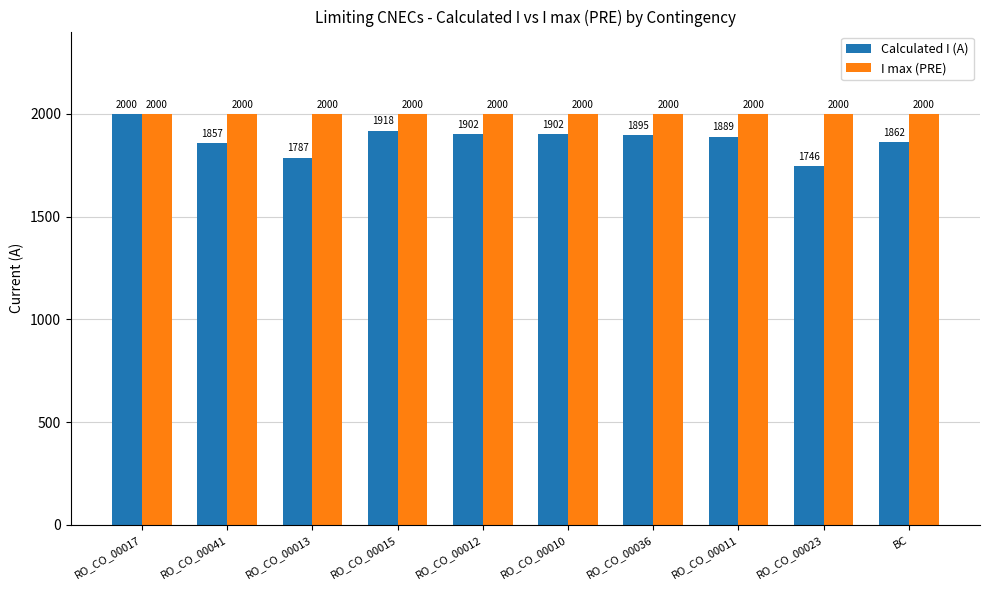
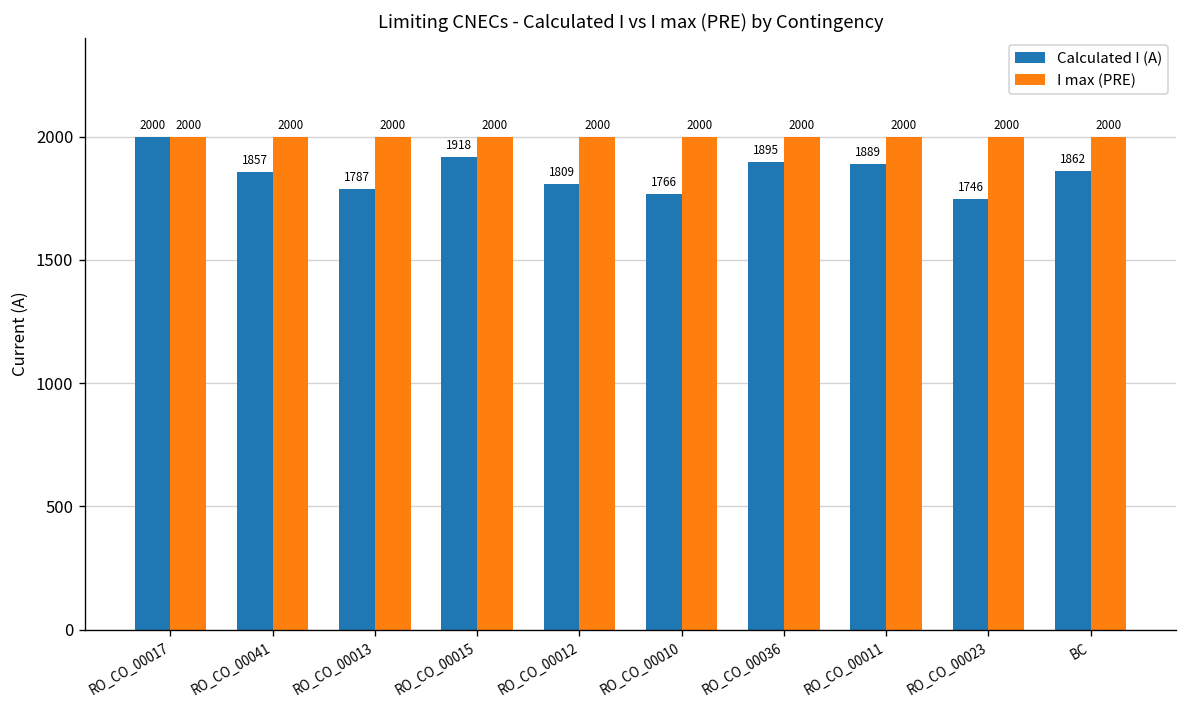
Calculated I (A), RO_CO_00012: 1902 -> 1809
Calculated I (A), RO_CO_00010: 1902 -> 1766
